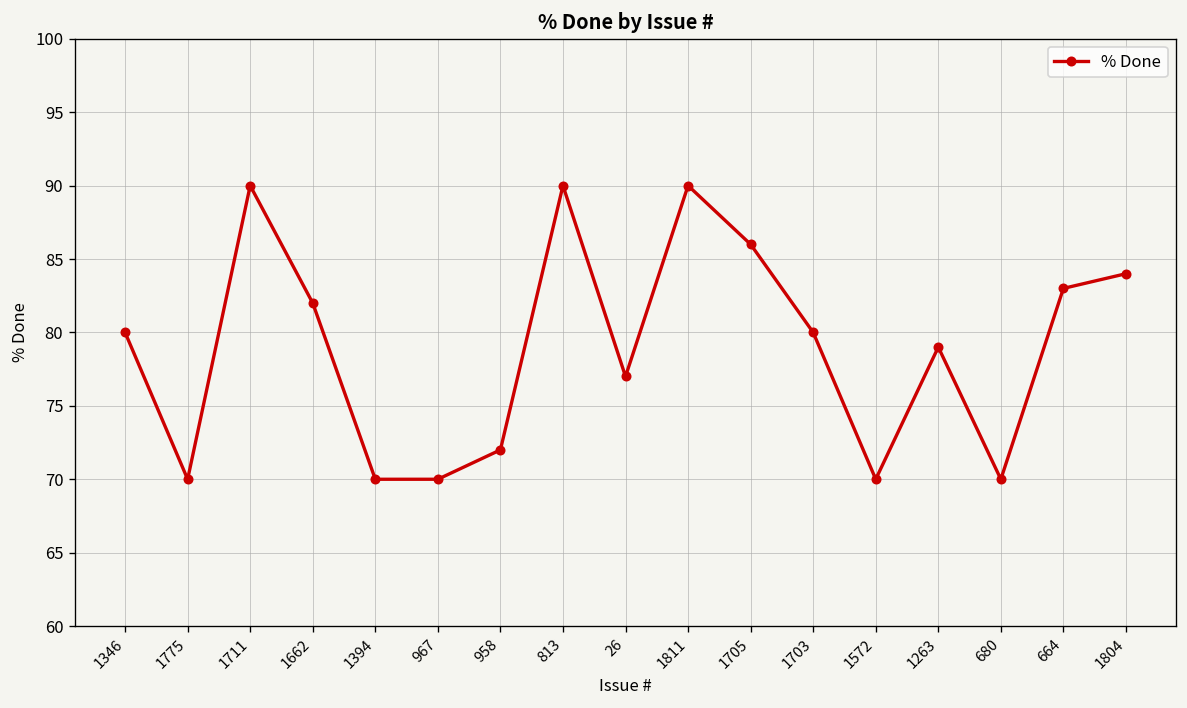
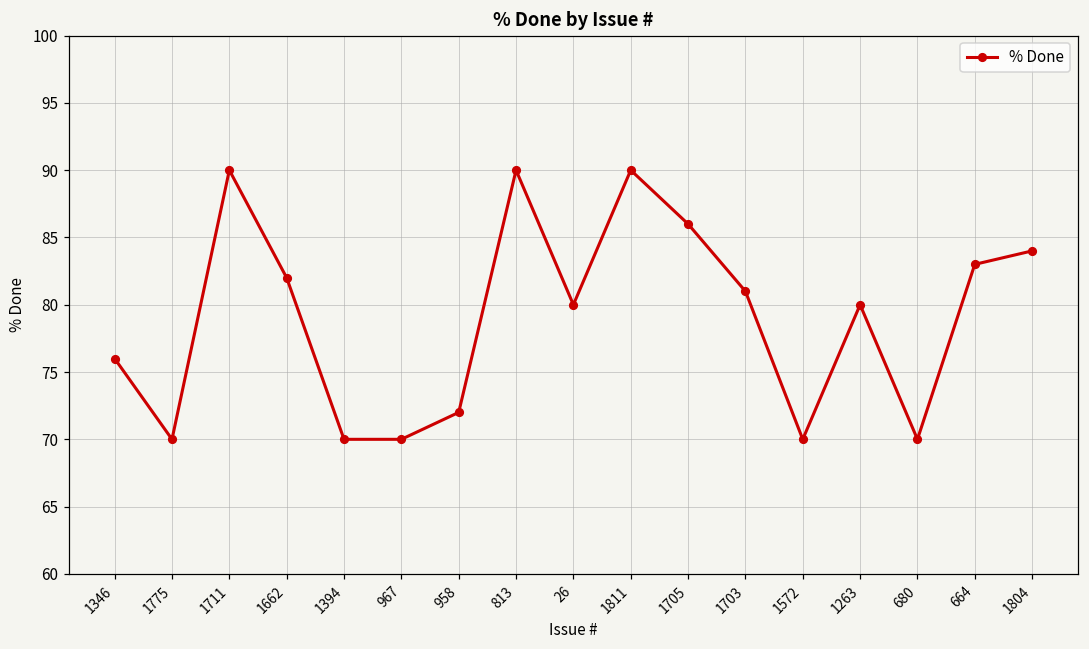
1346: 80 -> 76
26: 77 -> 80
1703: 80 -> 81
1263: 79 -> 80
